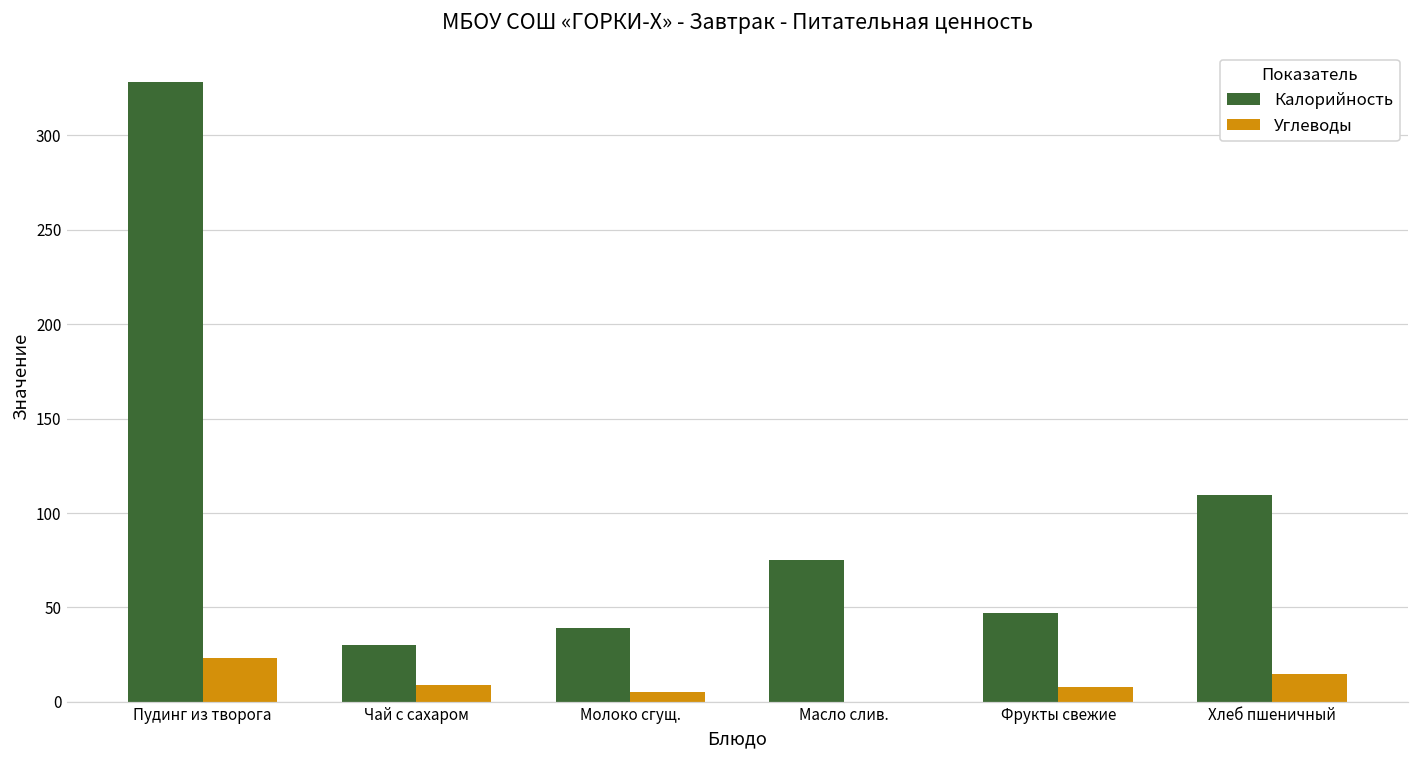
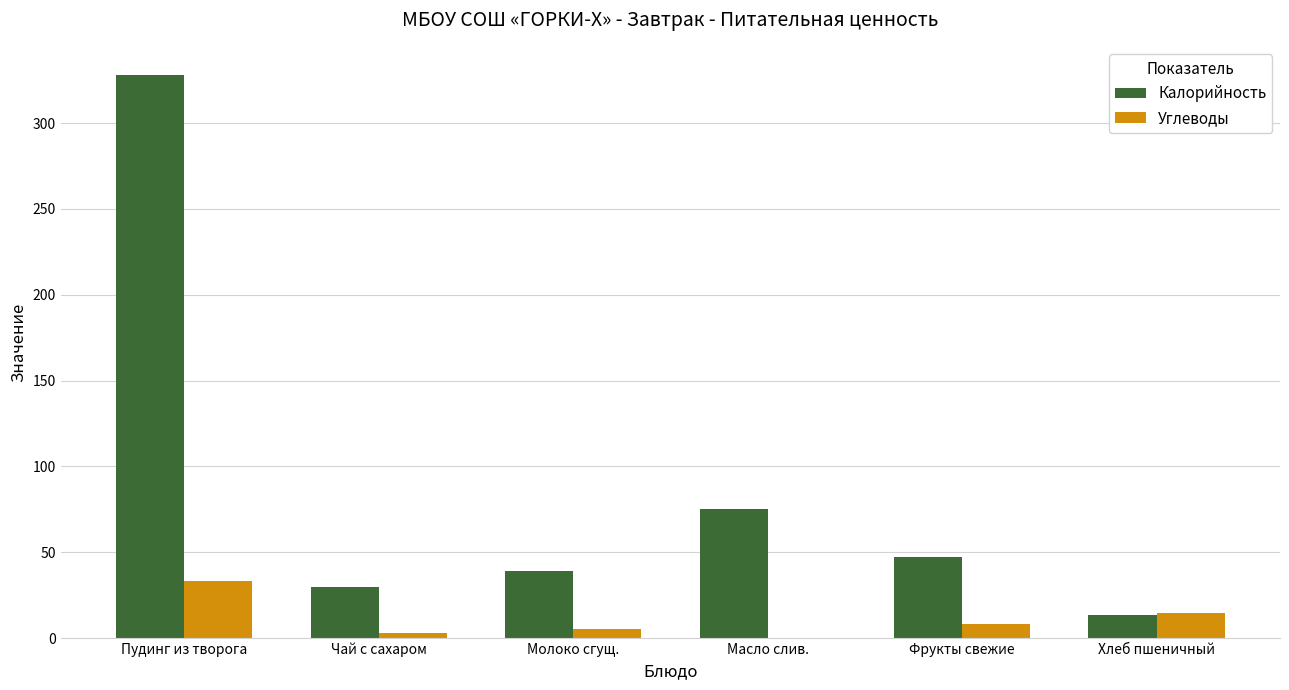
Углеводы, Пудинг из творога: 23 -> 33
Углеводы, Чай с сахаром: 9 -> 3
Калорийность, Хлеб пшеничный: 110 -> 14
